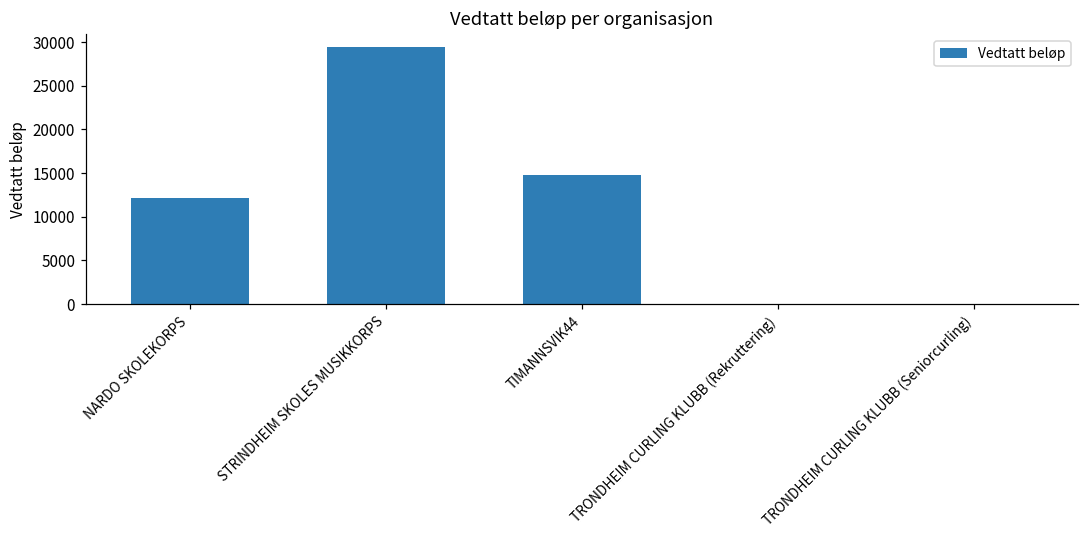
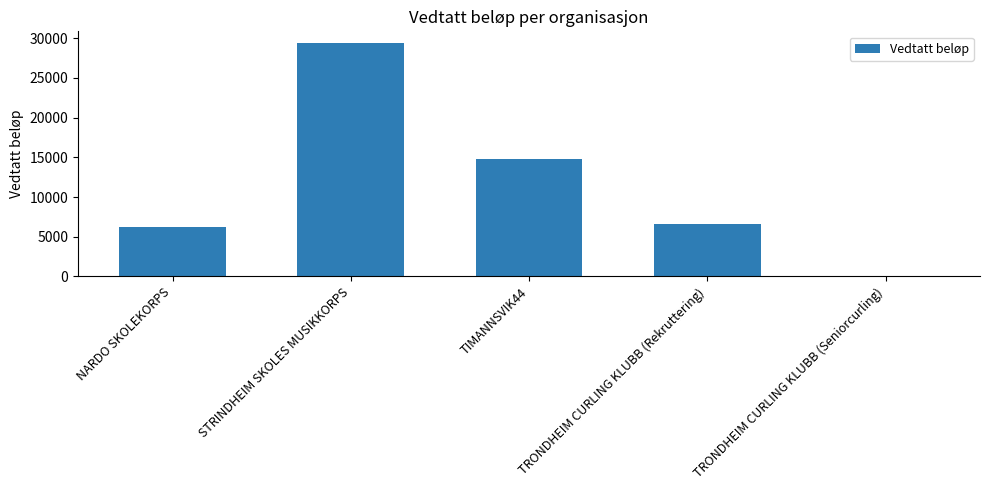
NARDO SKOLEKORPS: 12000 -> 6000
TRONDHEIM CURLING KLUBB (Rekruttering): 0 -> 7000
